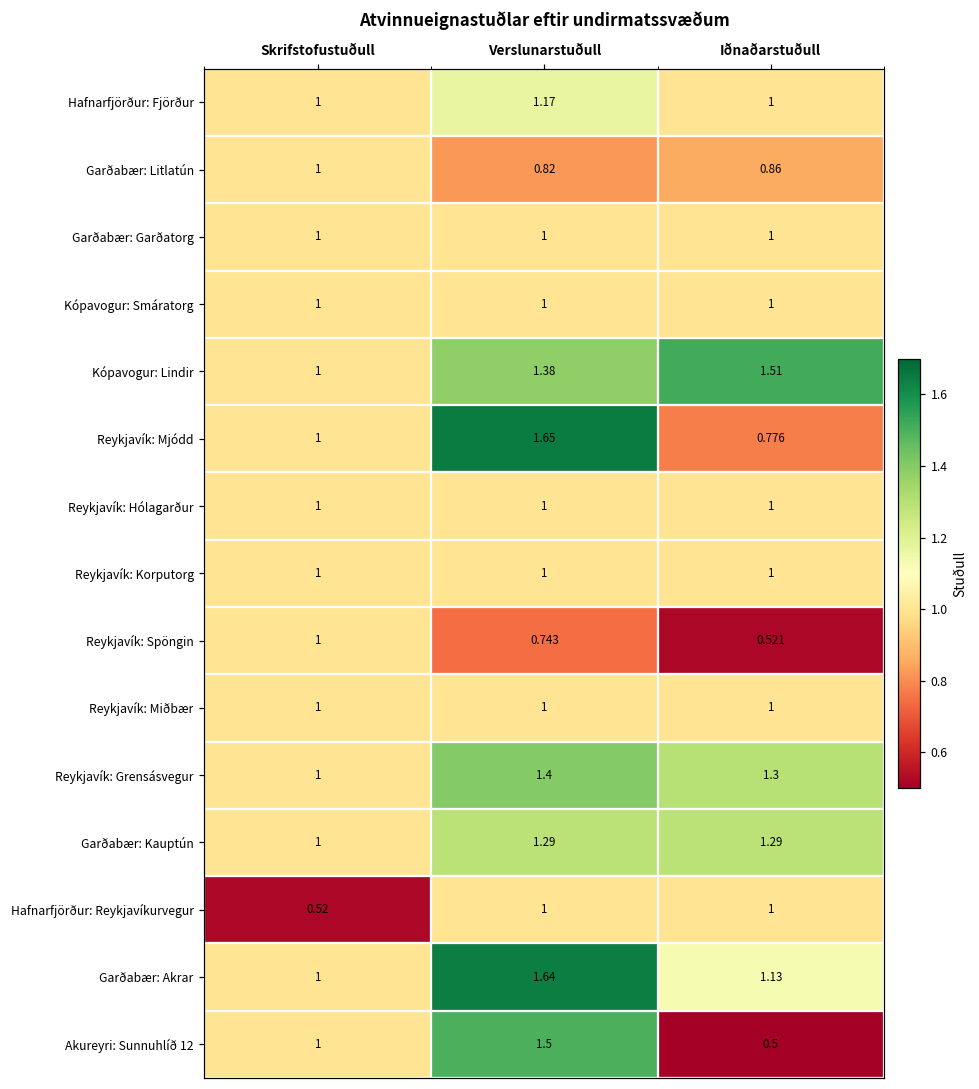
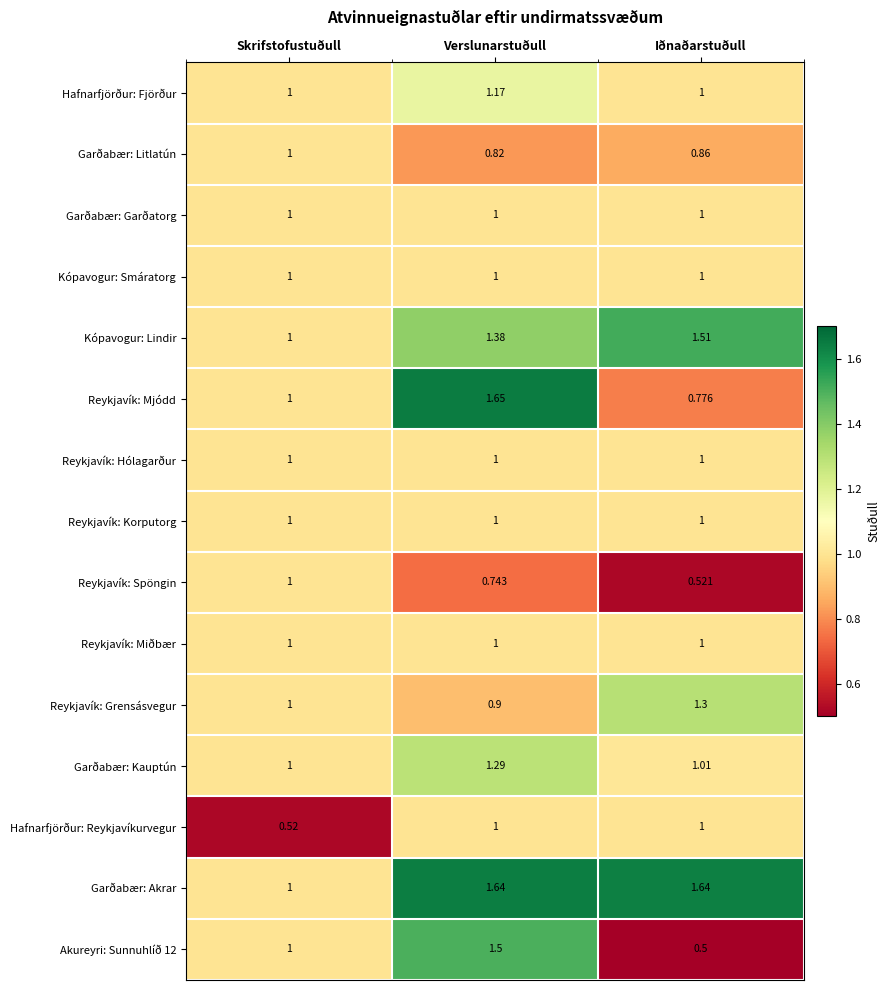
Reykjavík: Grensásvegur, Verslunarstuðull: 1.4 -> 0.9
Garðabær: Kauptún, Iðnaðarstuðull: 1.29 -> 1.01
Garðabær: Akrar, Iðnaðarstuðull: 1.13 -> 1.64
